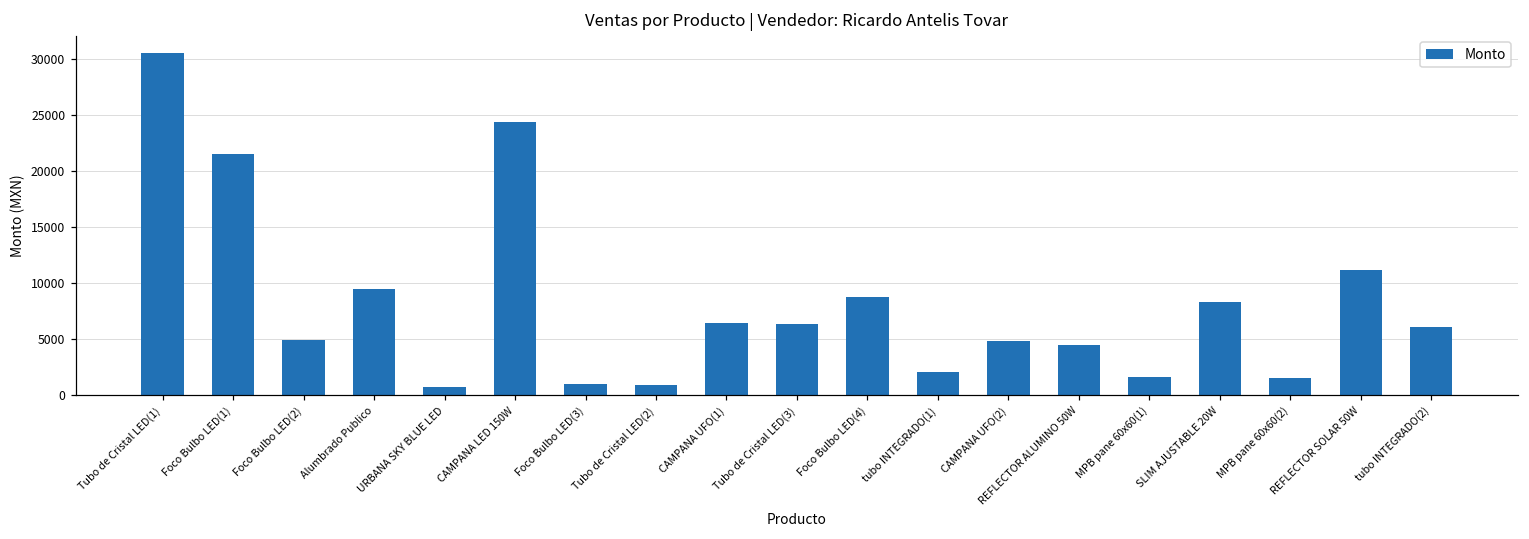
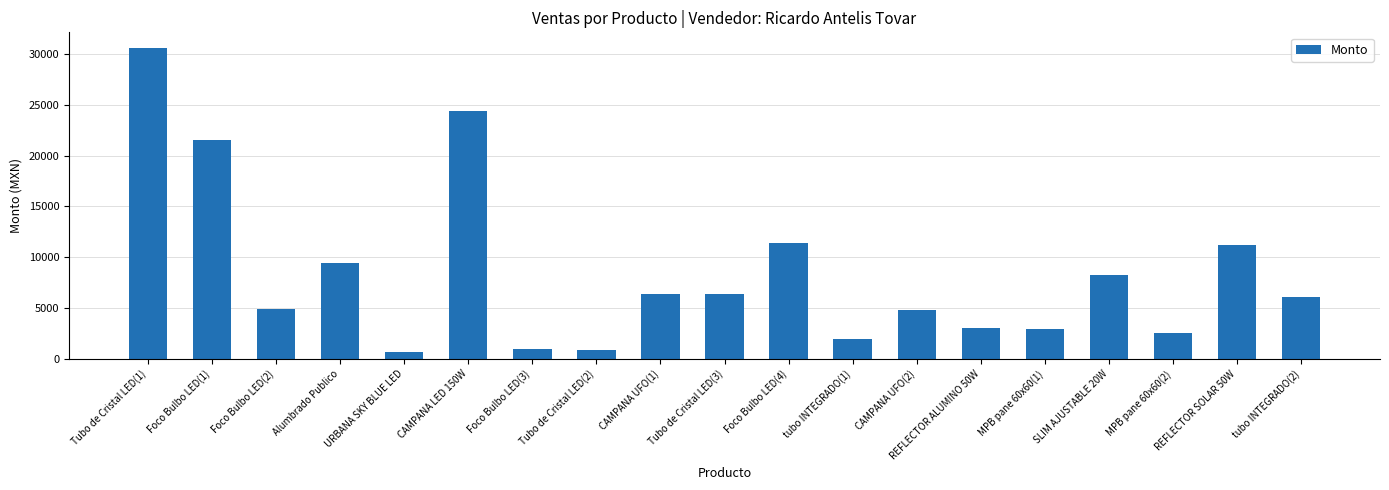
Foco Bulbo LED(4): 8700 -> 11400
REFLECTOR ALUMINO 50W: 4500 -> 3100
MPB pane 60x60(1): 1600 -> 3000
MPB pane 60x60(2): 1500 -> 2600
